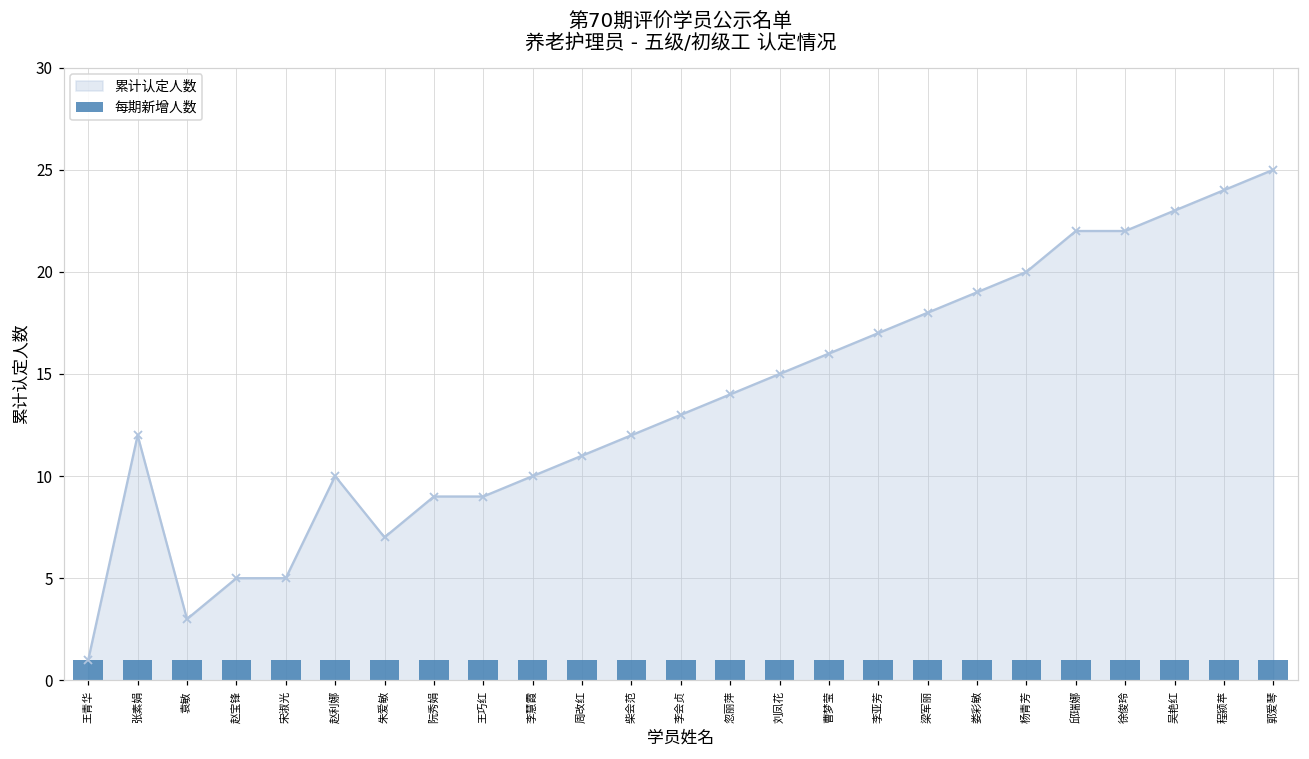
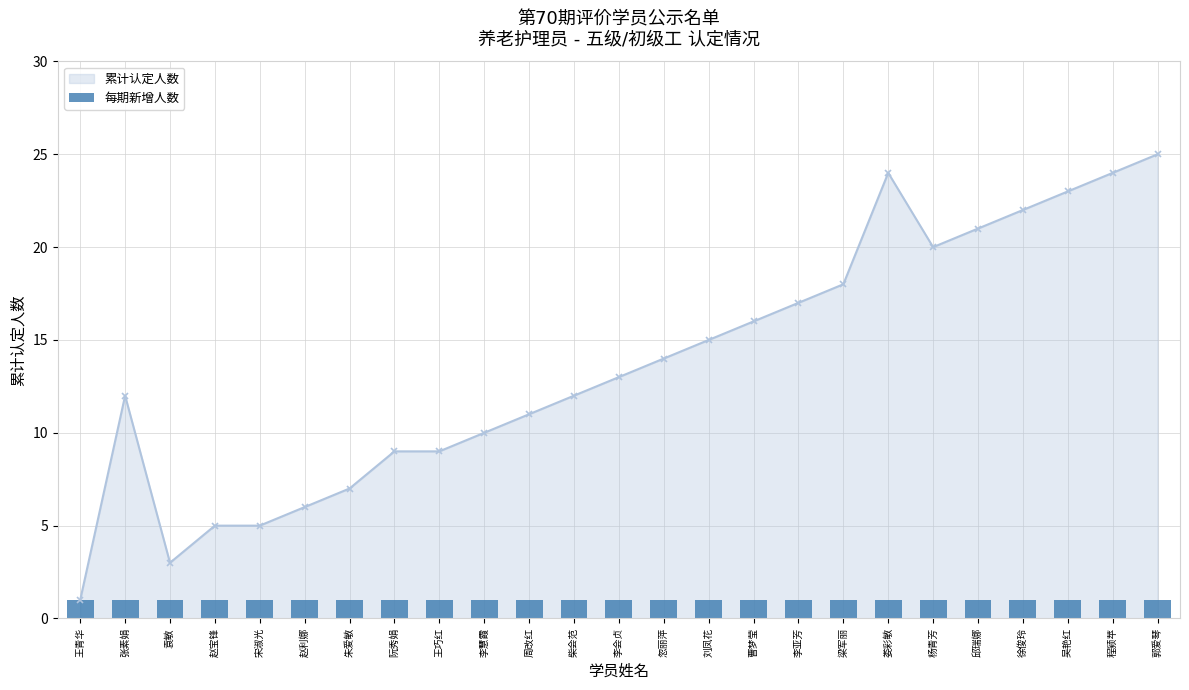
累计认定人数, 赵利娜: 10 -> 6
累计认定人数, 娄彩敏: 19 -> 24
累计认定人数, 邱瑞娜: 22 -> 21
